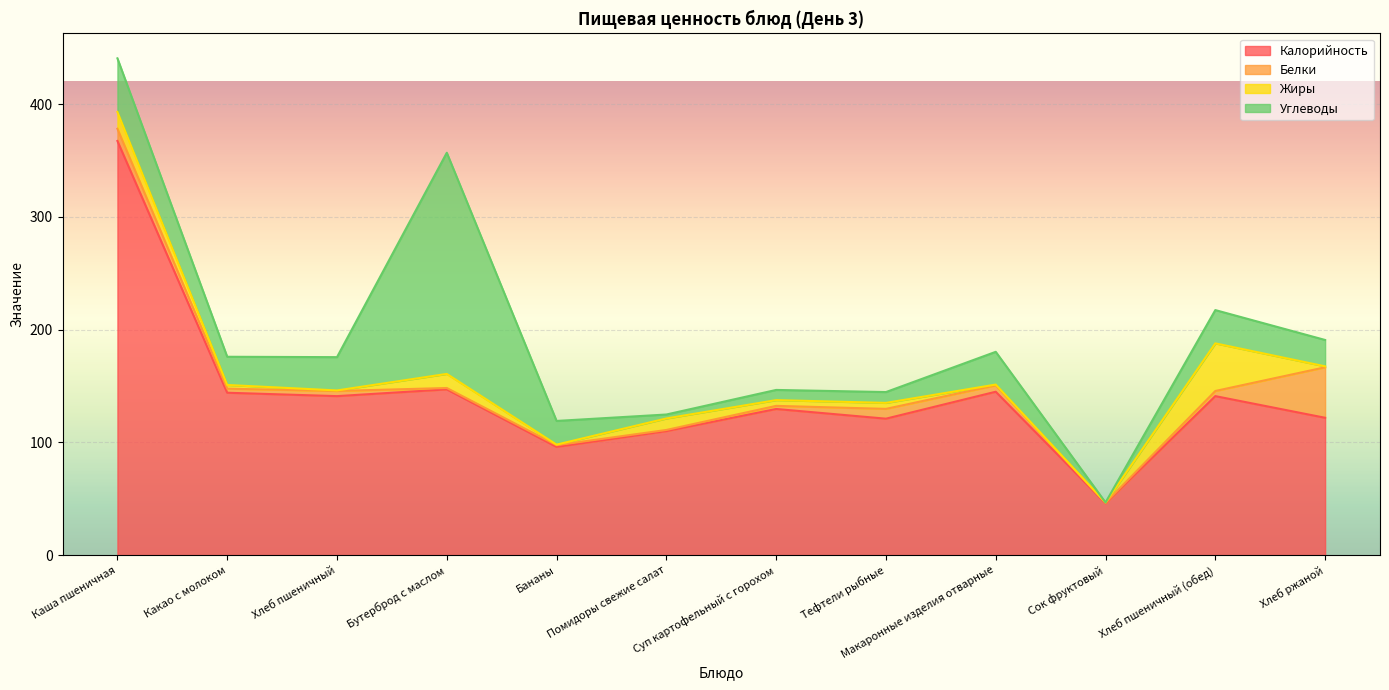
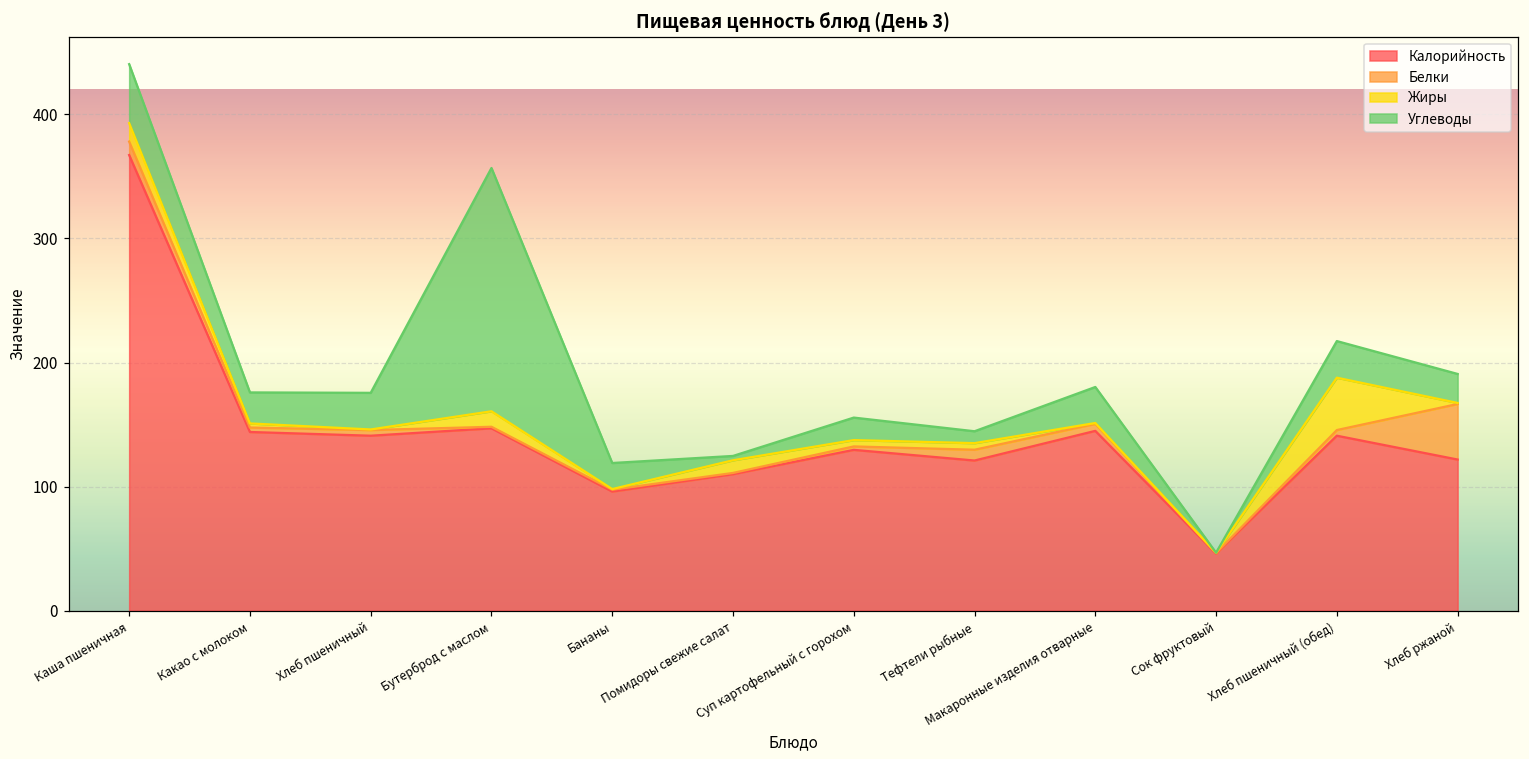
Углеводы, Суп картофельный с горохом: 9 -> 18
